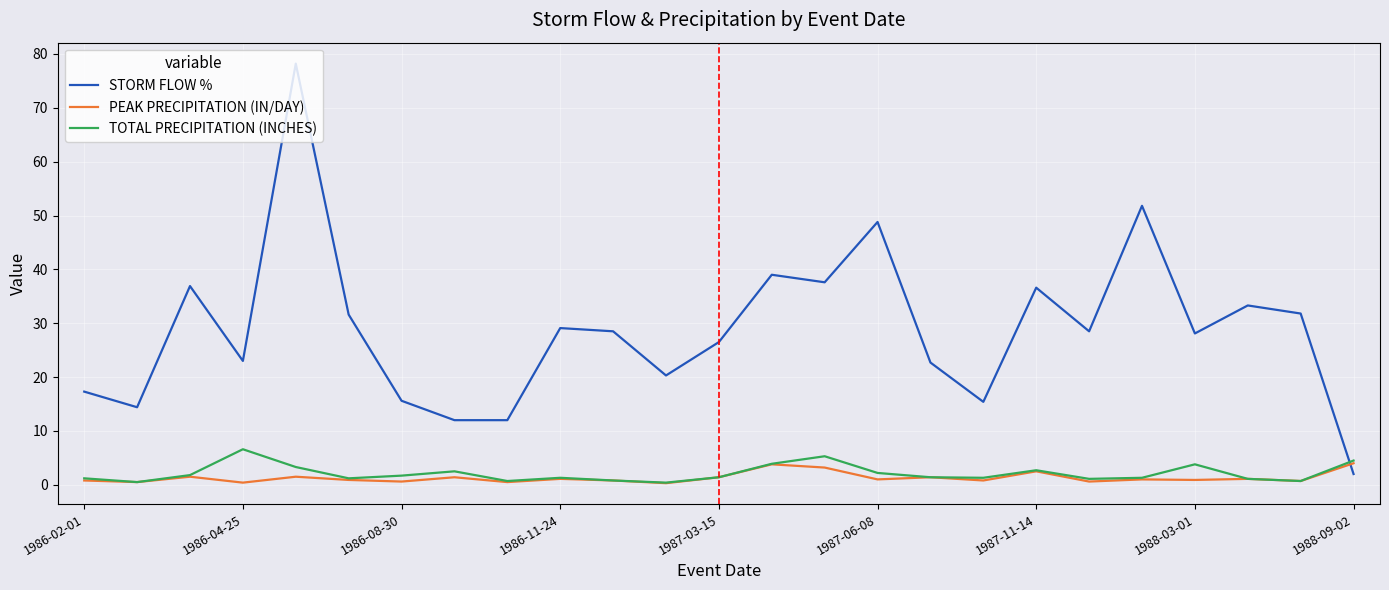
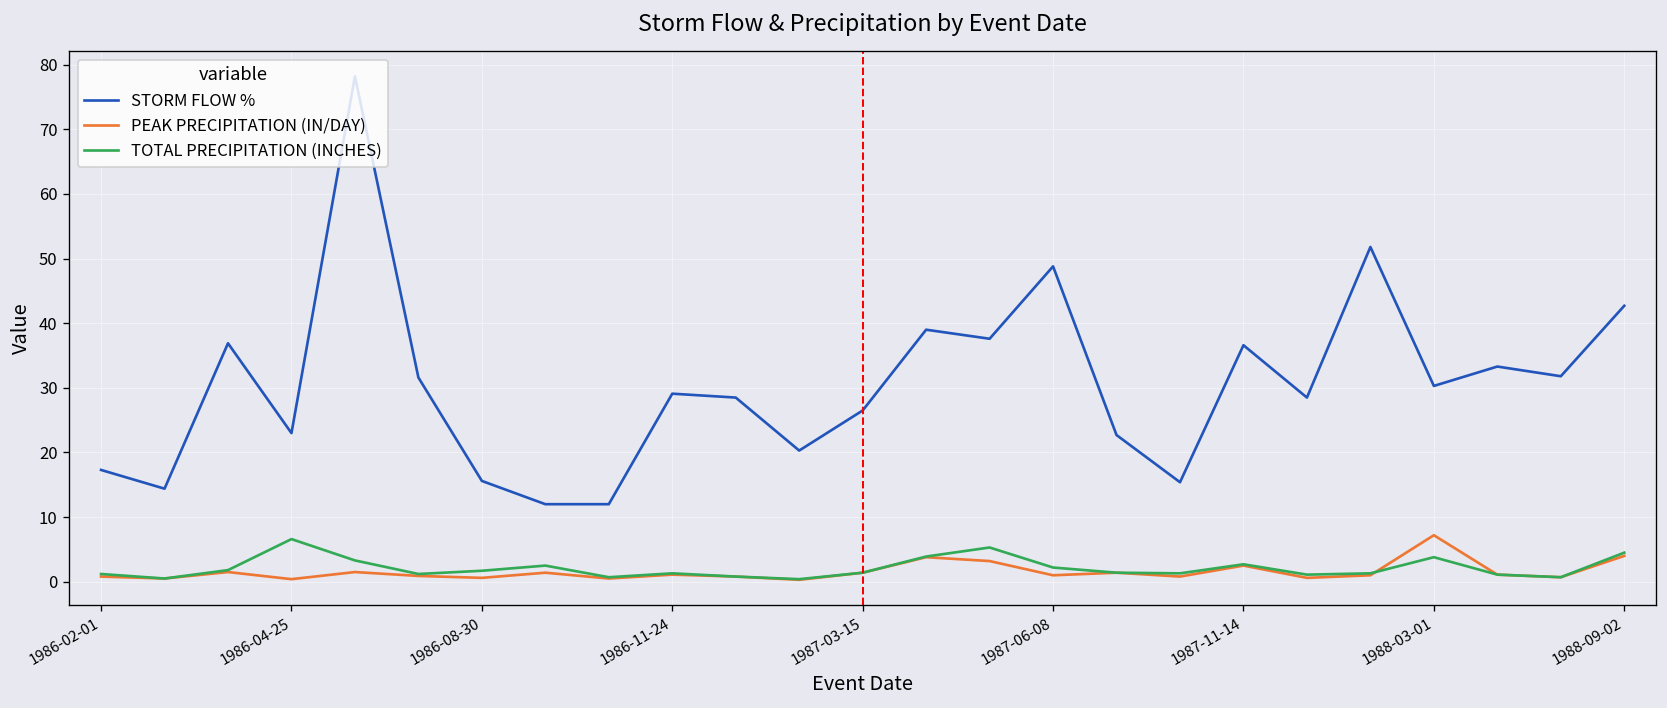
STORM FLOW %, 1988-03-01: 28 -> 30
PEAK PRECIPITATION (IN/DAY), 1988-03-01: 1 -> 7
STORM FLOW %, 1988-09-02: 2 -> 43
